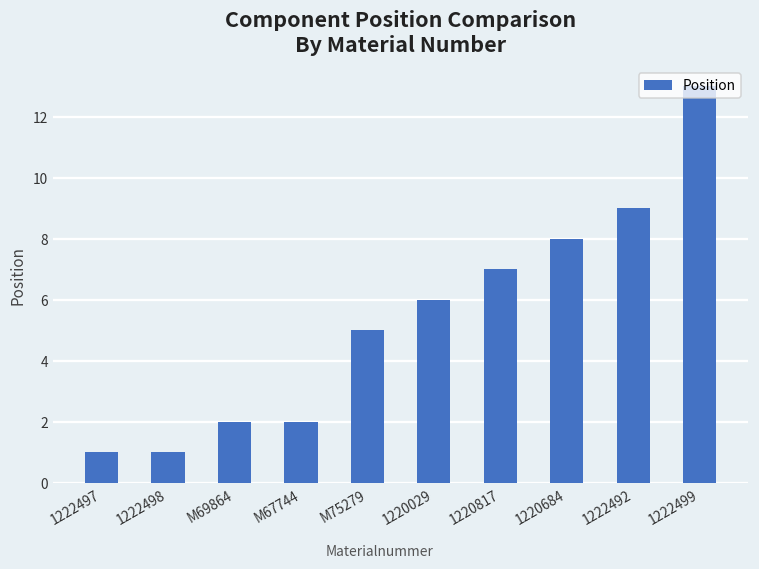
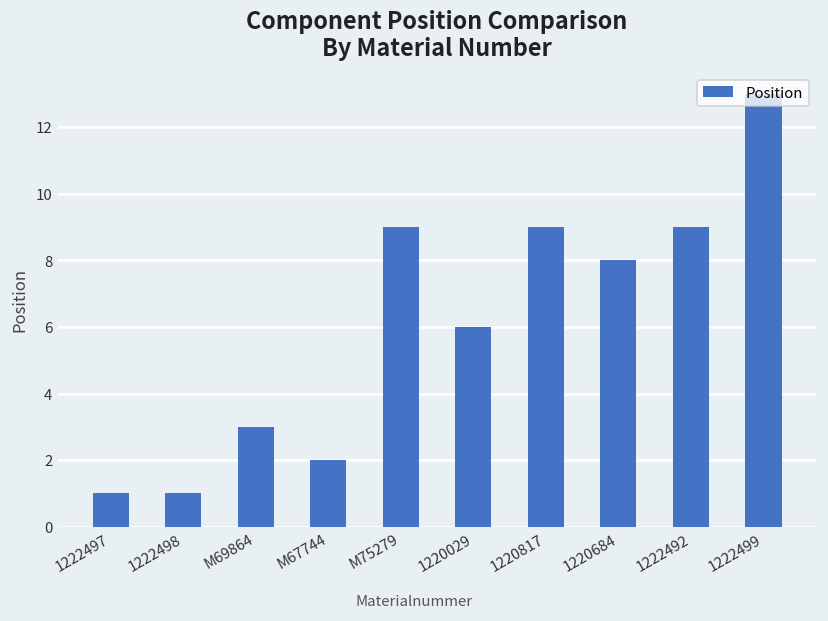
M69864: 2 -> 3
M75279: 5 -> 9
1220817: 7 -> 9
